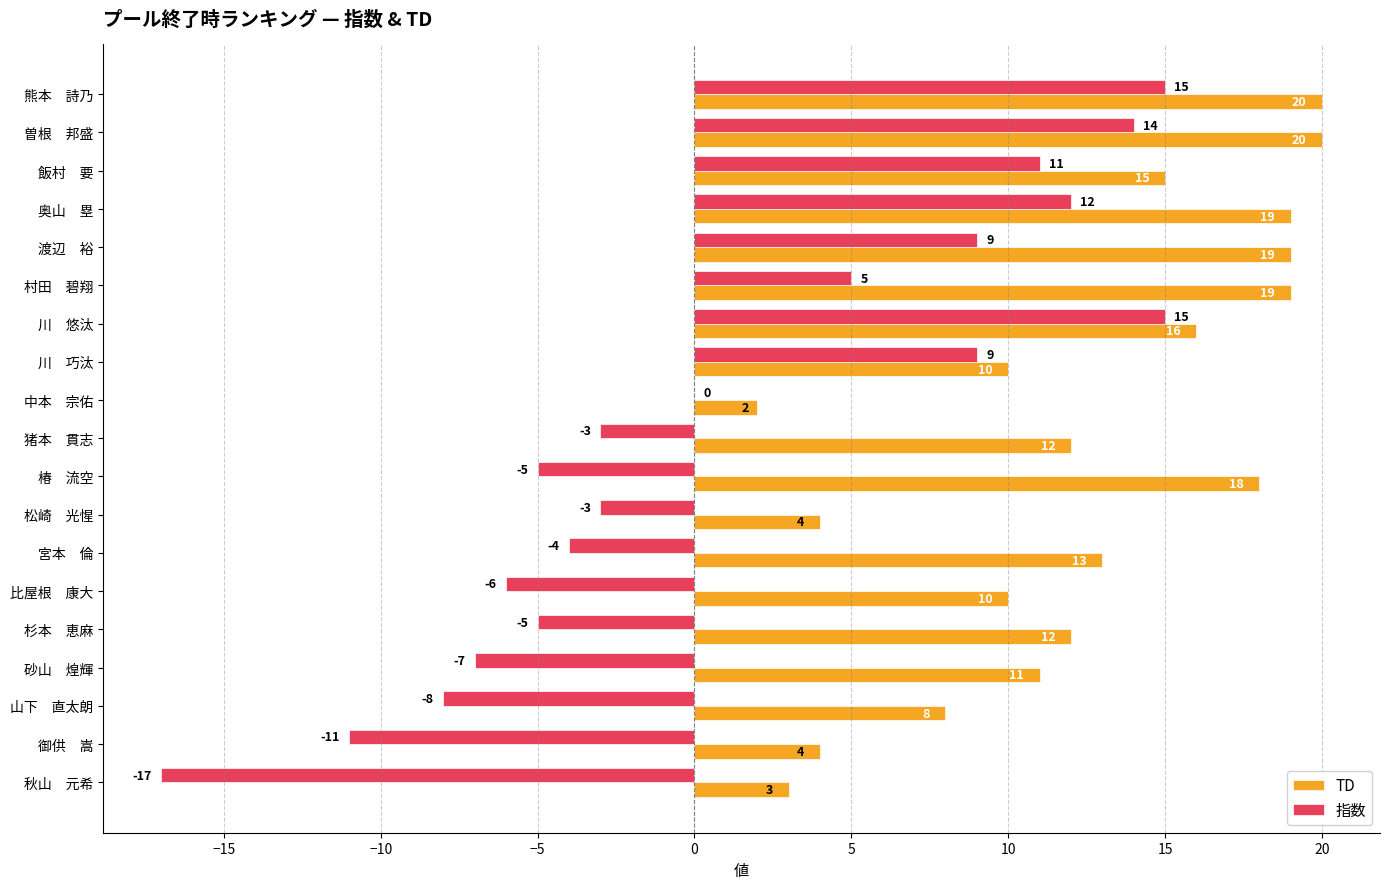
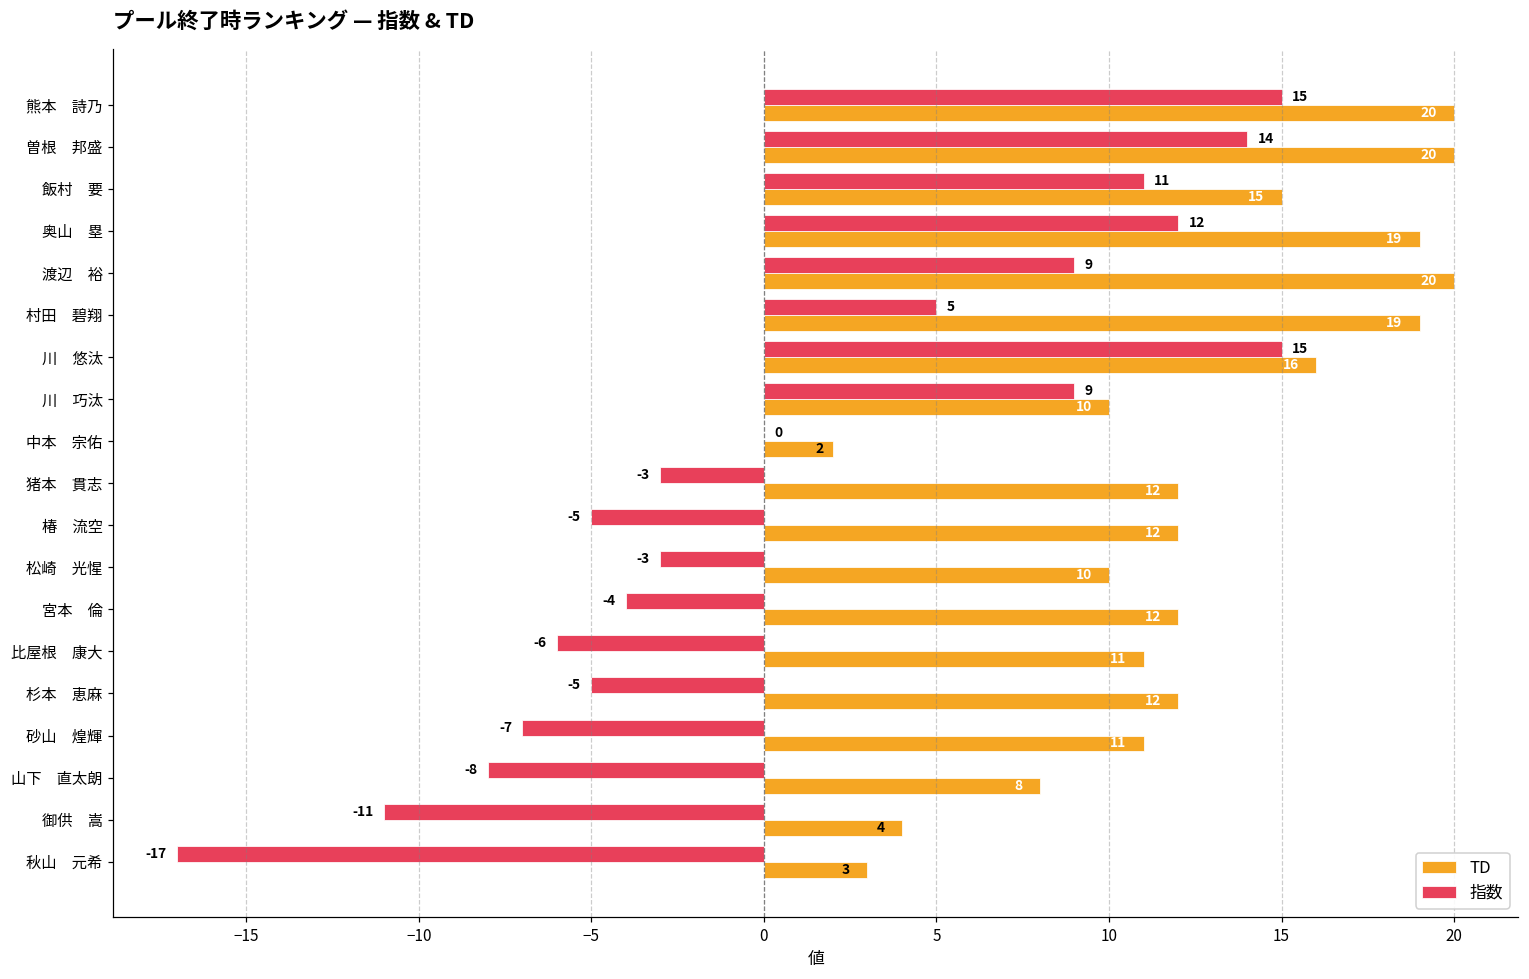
TD, 渡辺 裕: 19 -> 20
TD, 椿 流空: 18 -> 12
TD, 松崎 光惺: 4 -> 10
TD, 宮本 倫: 13 -> 12
TD, 比屋根 康大: 10 -> 11
